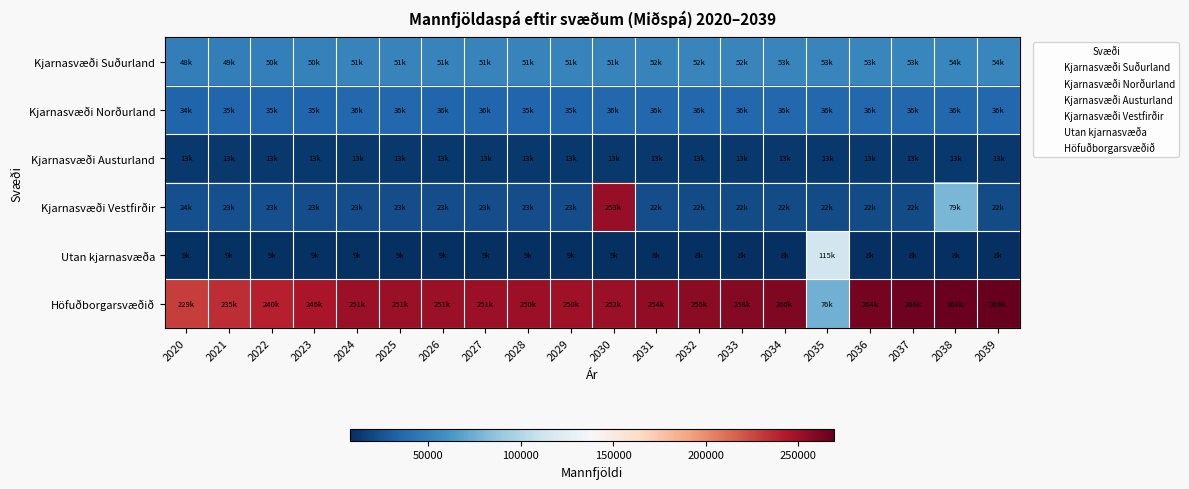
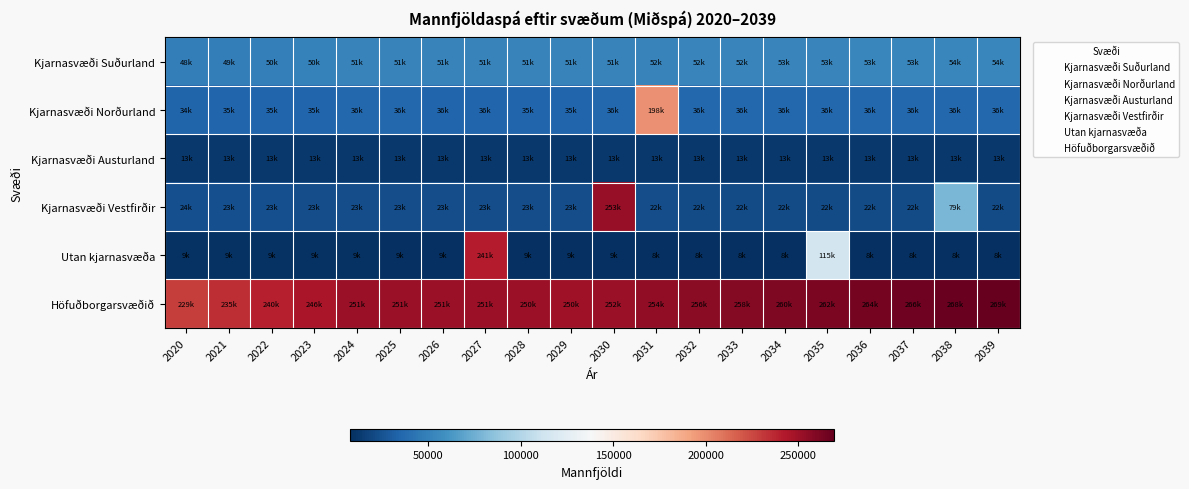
Kjarnasvæði Norðurland, 2031: 36k -> 198k
Utan kjarnasvæða, 2027: 9k -> 241k
Höfuðborgarsvæðið, 2035: 76k -> 262k
